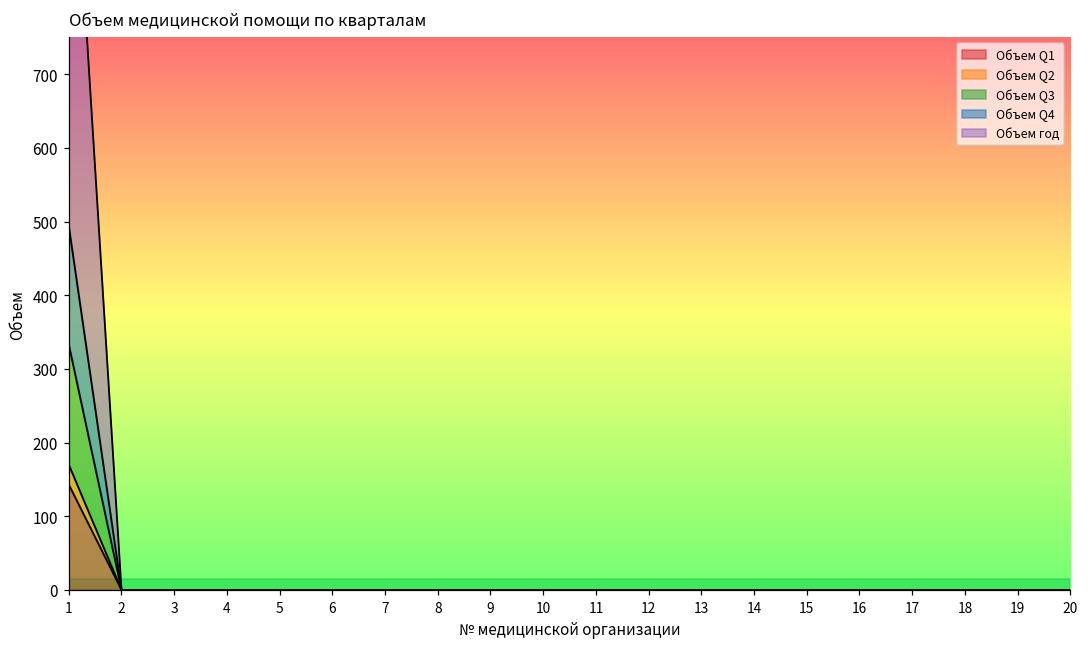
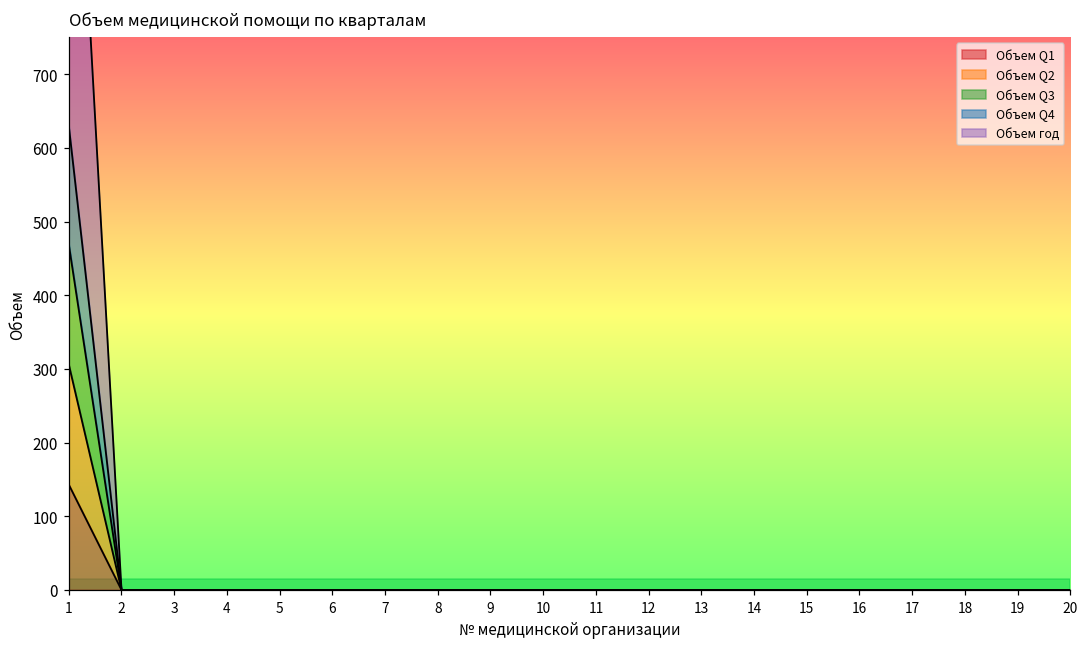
Объем Q2, 1: 30 -> 160
